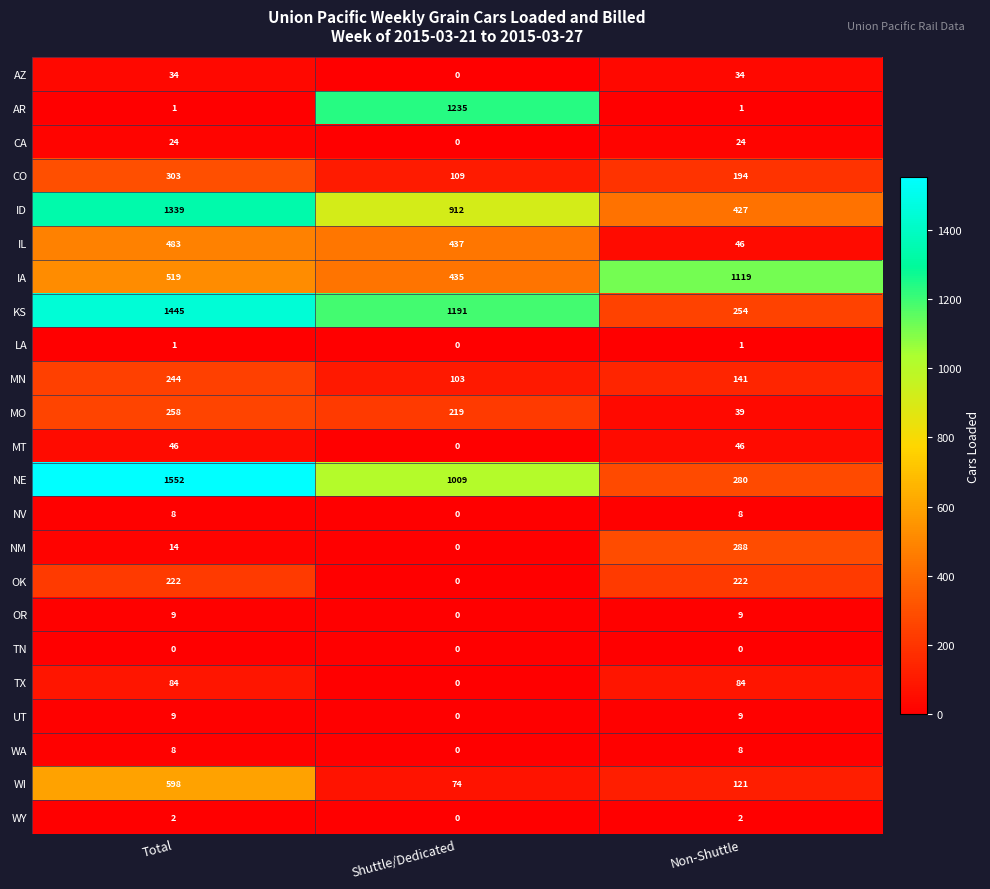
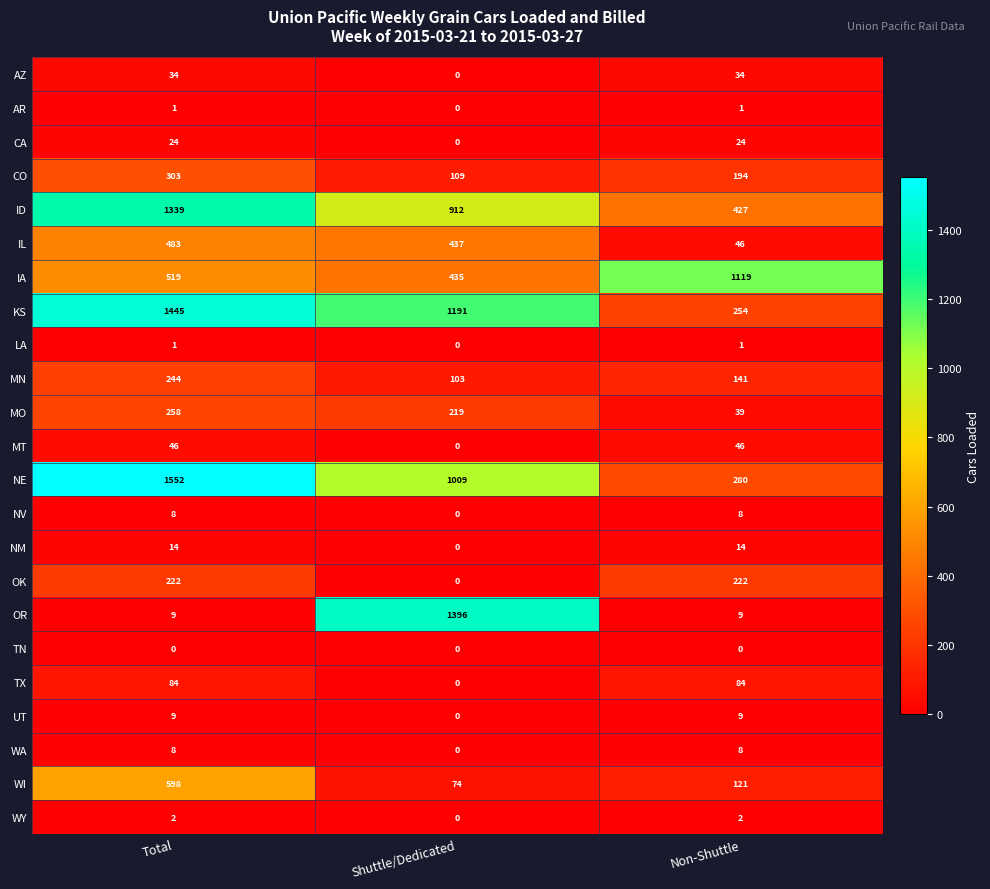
AR, Shuttle/Dedicated: 1235 -> 0
NM, Non-Shuttle: 288 -> 14
OR, Shuttle/Dedicated: 0 -> 1396
